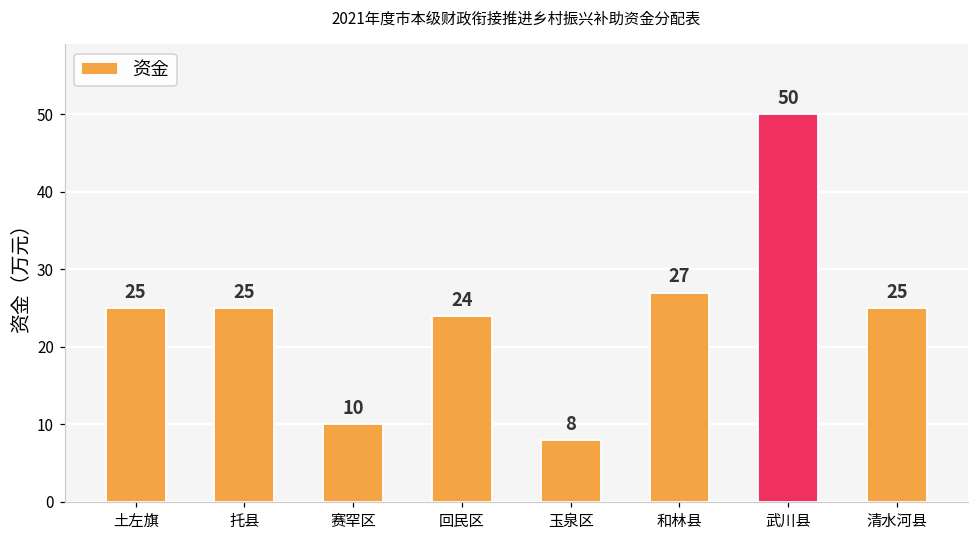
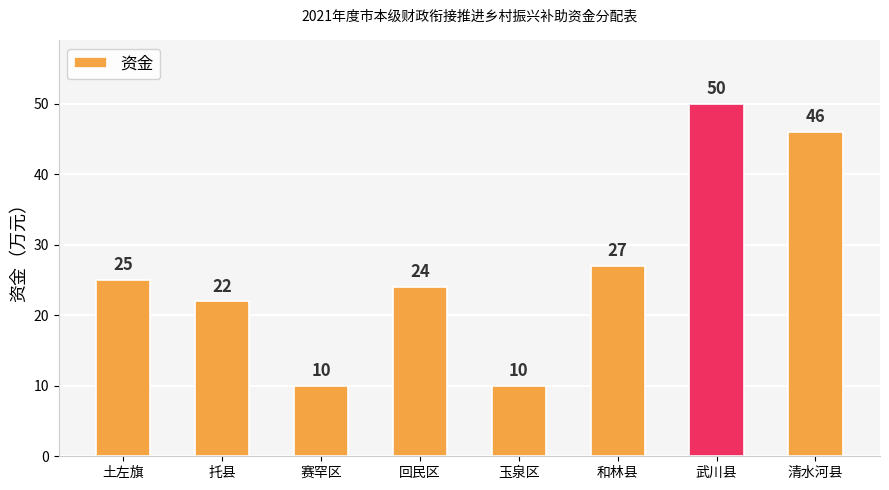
托县: 25 -> 22
玉泉区: 8 -> 10
清水河县: 25 -> 46
